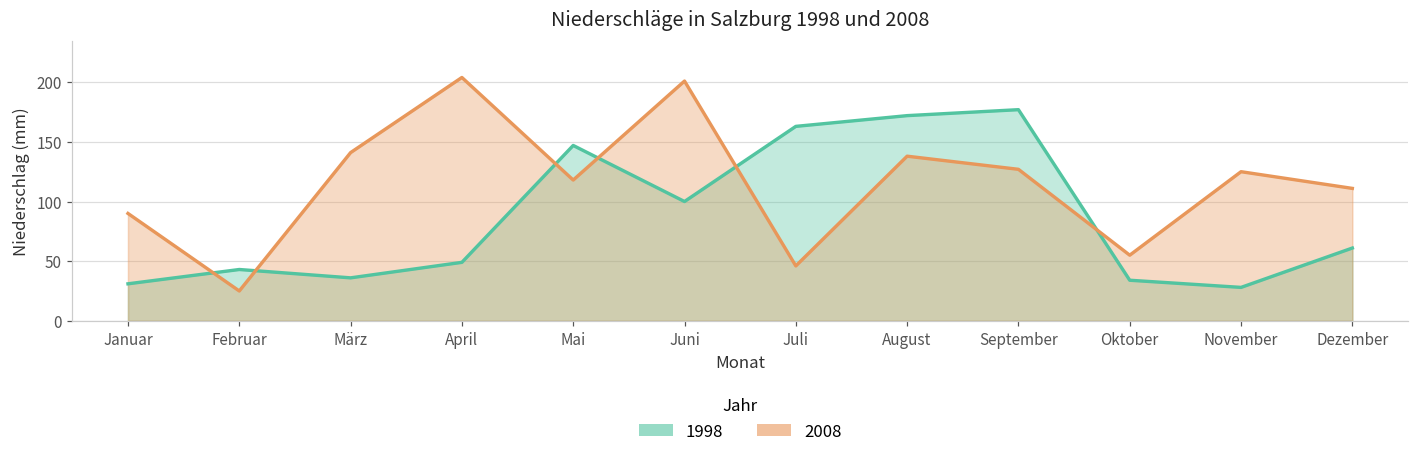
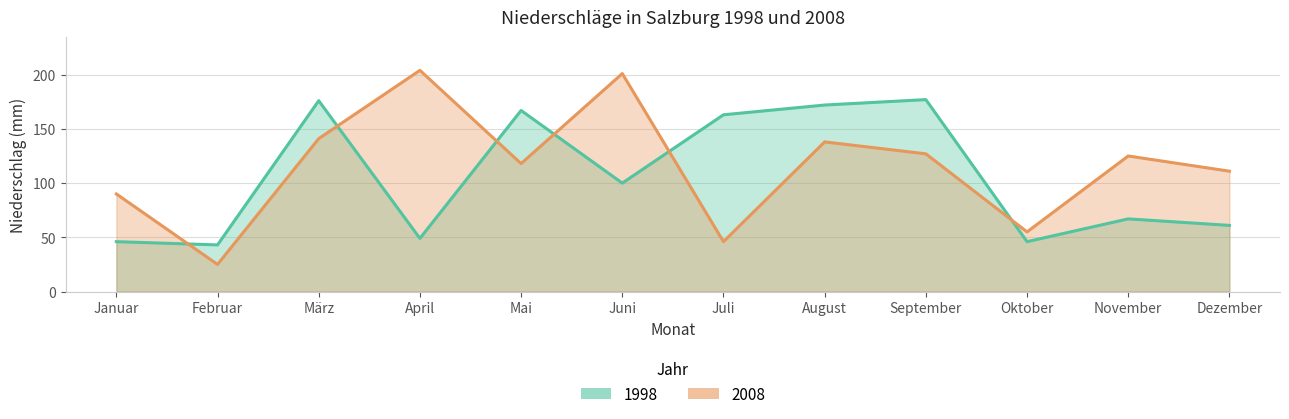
1998, Januar: 31 -> 46
1998, März: 36 -> 176
1998, Mai: 147 -> 167
1998, Oktober: 34 -> 46
1998, November: 28 -> 67
